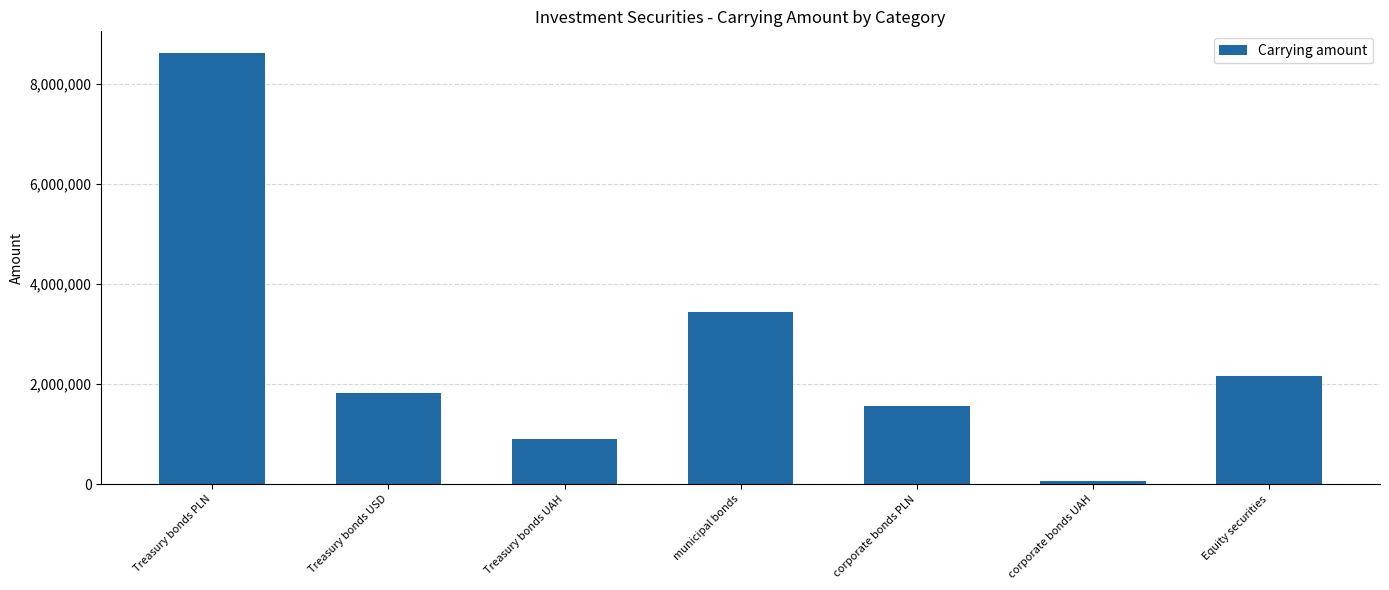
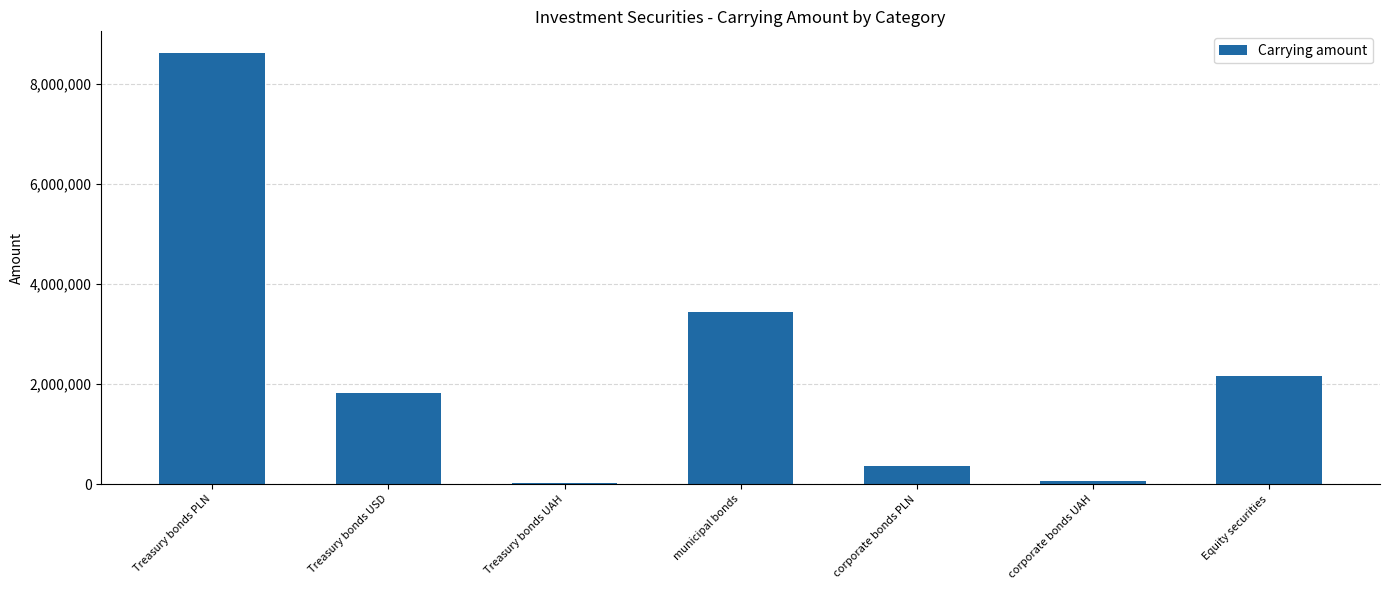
Treasury bonds UAH: 900,000 -> 0
corporate bonds PLN: 1,600,000 -> 400,000
